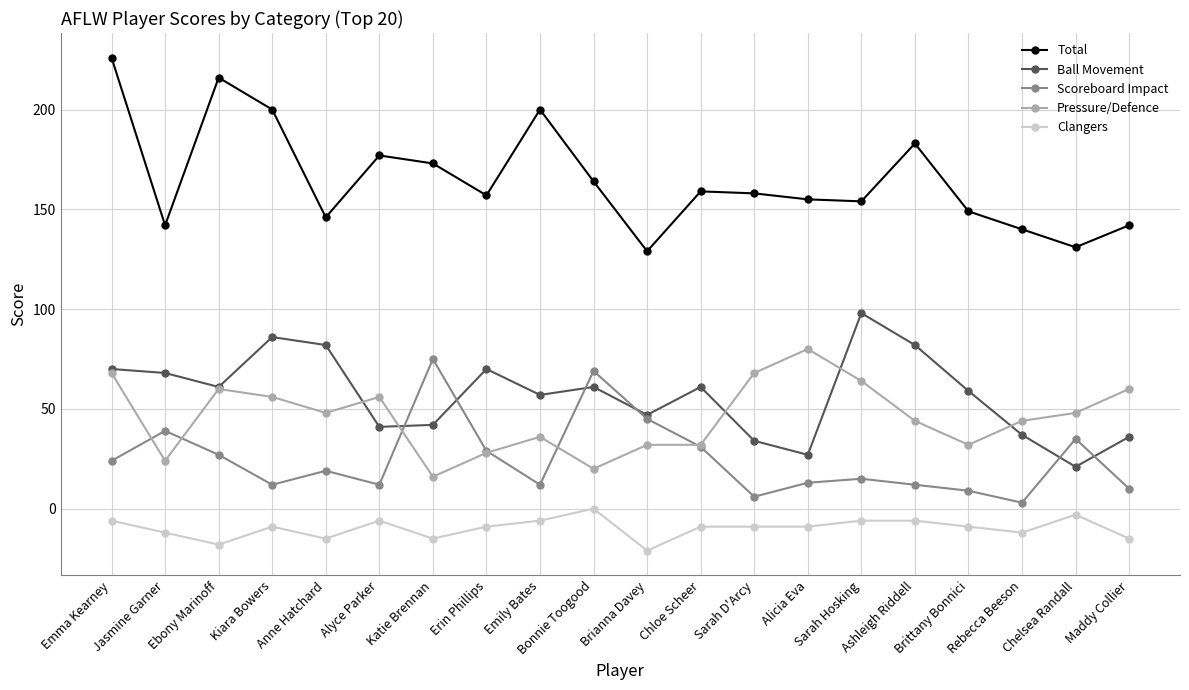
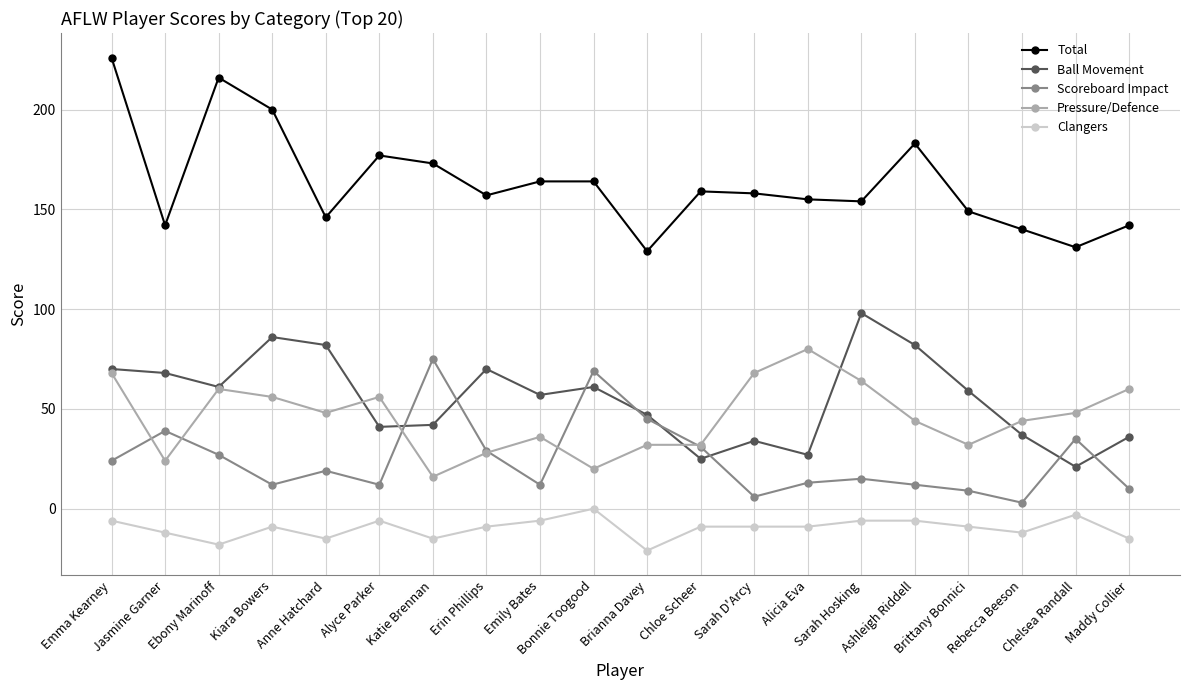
Total, Emily Bates: 200 -> 164
Ball Movement, Chloe Scheer: 61 -> 25
